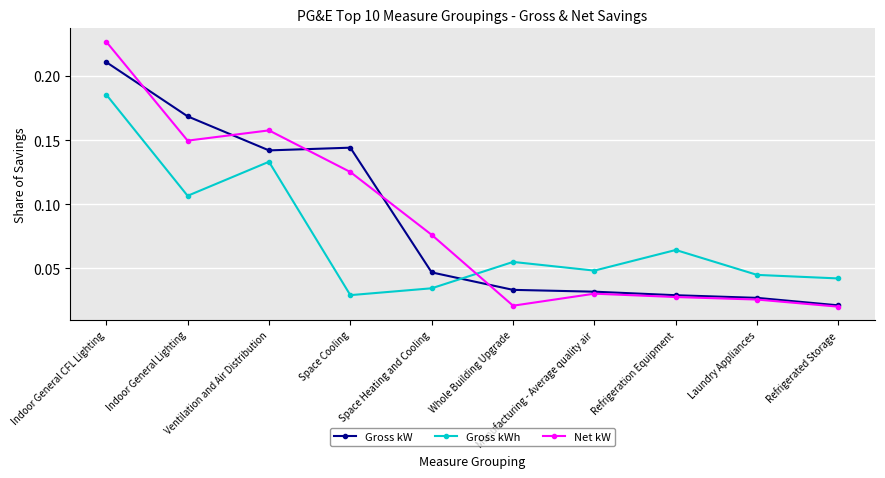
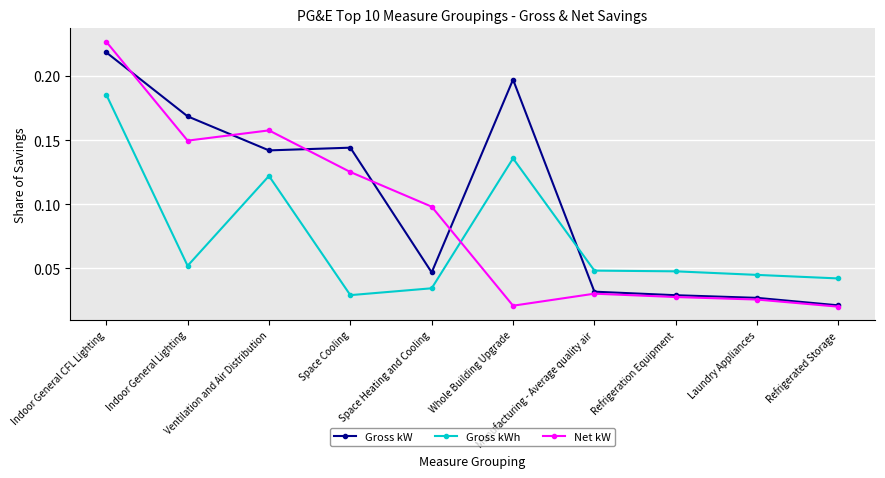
Gross kW, Indoor General CFL Lighting: 0.211 -> 0.219
Gross kWh, Indoor General Lighting: 0.107 -> 0.052
Gross kWh, Ventilation and Air Distribution: 0.133 -> 0.122
Net kW, Space Heating and Cooling: 0.076 -> 0.098
Gross kW, Whole Building Upgrade: 0.033 -> 0.197
Gross kWh, Whole Building Upgrade: 0.055 -> 0.136
Gross kWh, Refrigeration Equipment: 0.064 -> 0.048
